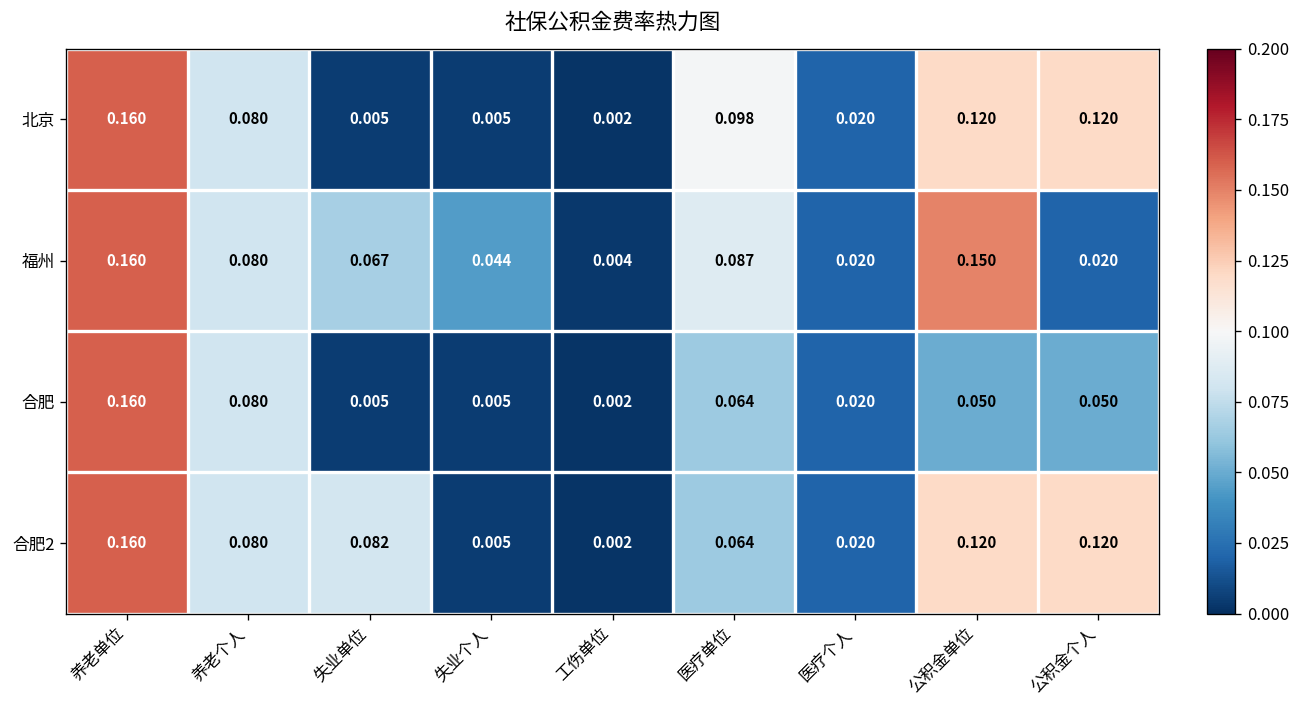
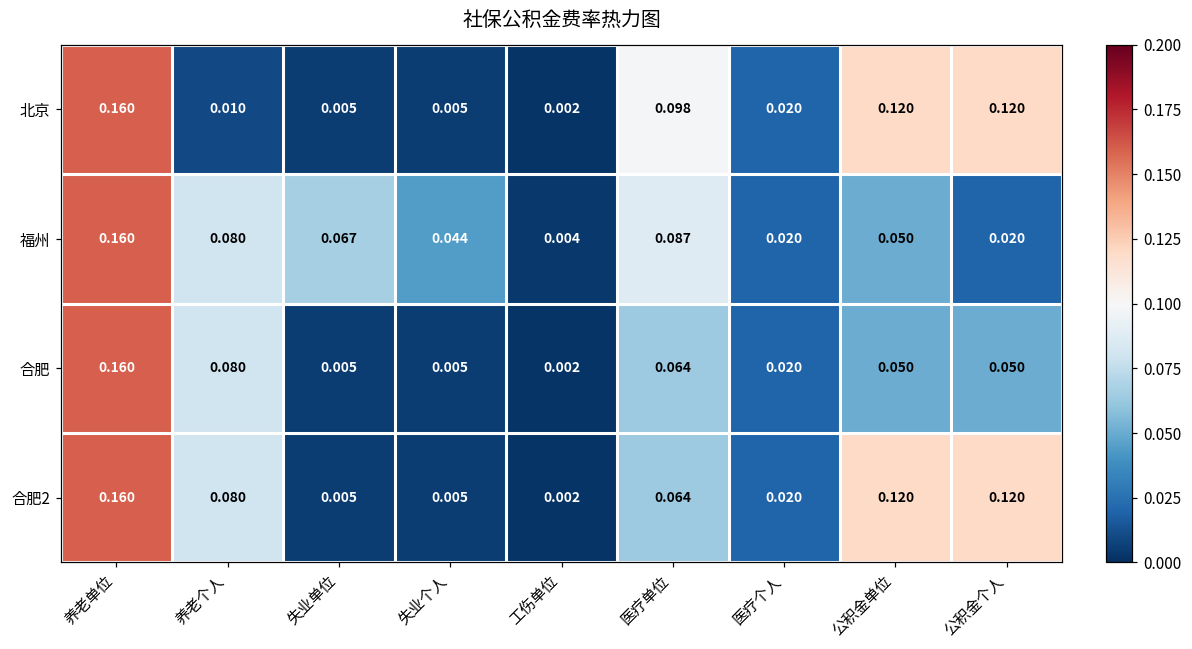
北京, 养老个人: 0.080 -> 0.010
福州, 公积金单位: 0.150 -> 0.050
合肥2, 失业单位: 0.082 -> 0.005
